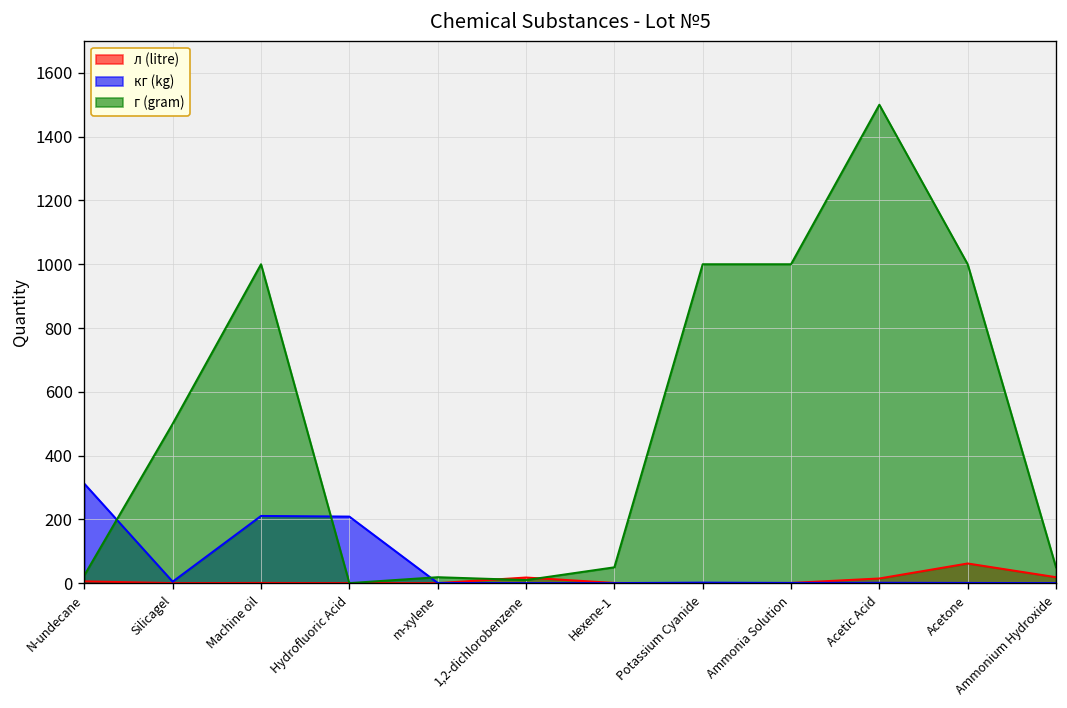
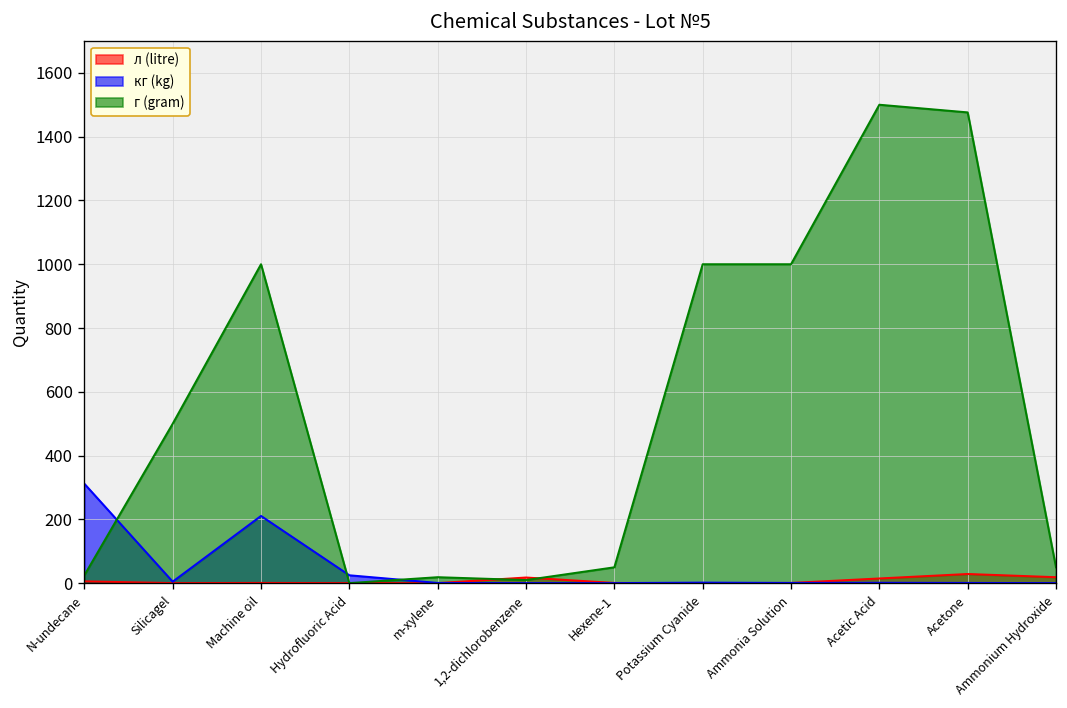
кг (kg), Hydrofluoric Acid: 210 -> 30
л (litre), Acetone: 60 -> 30
г (gram), Acetone: 1000 -> 1480
